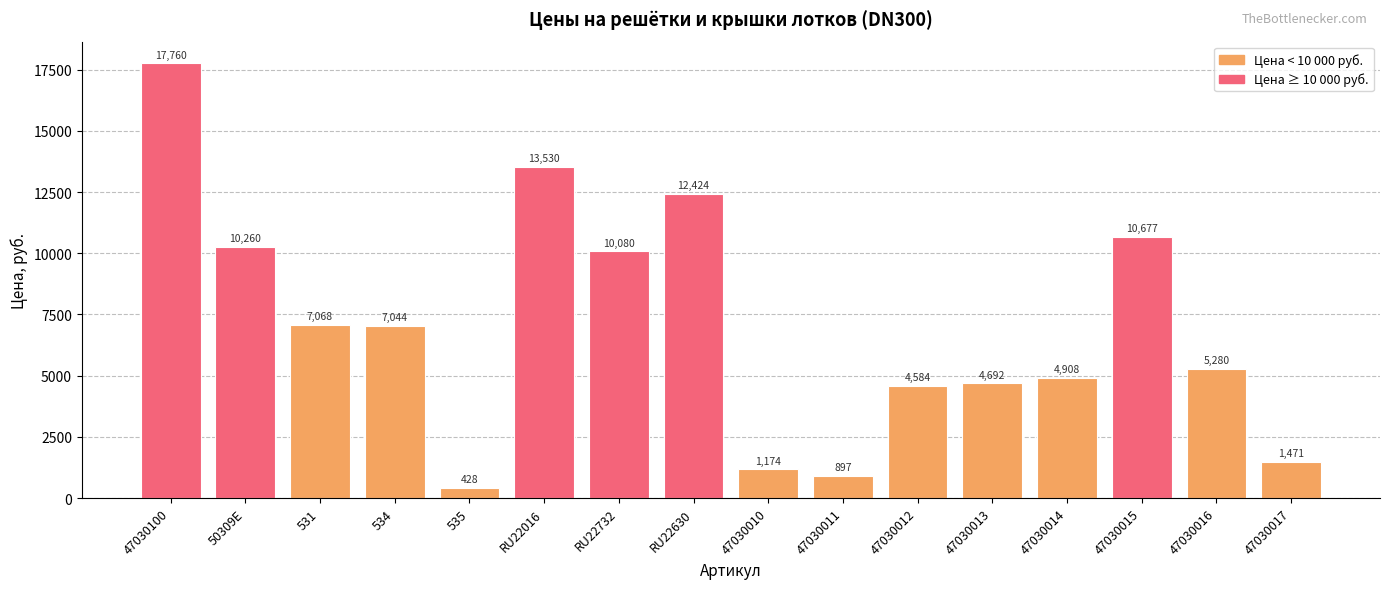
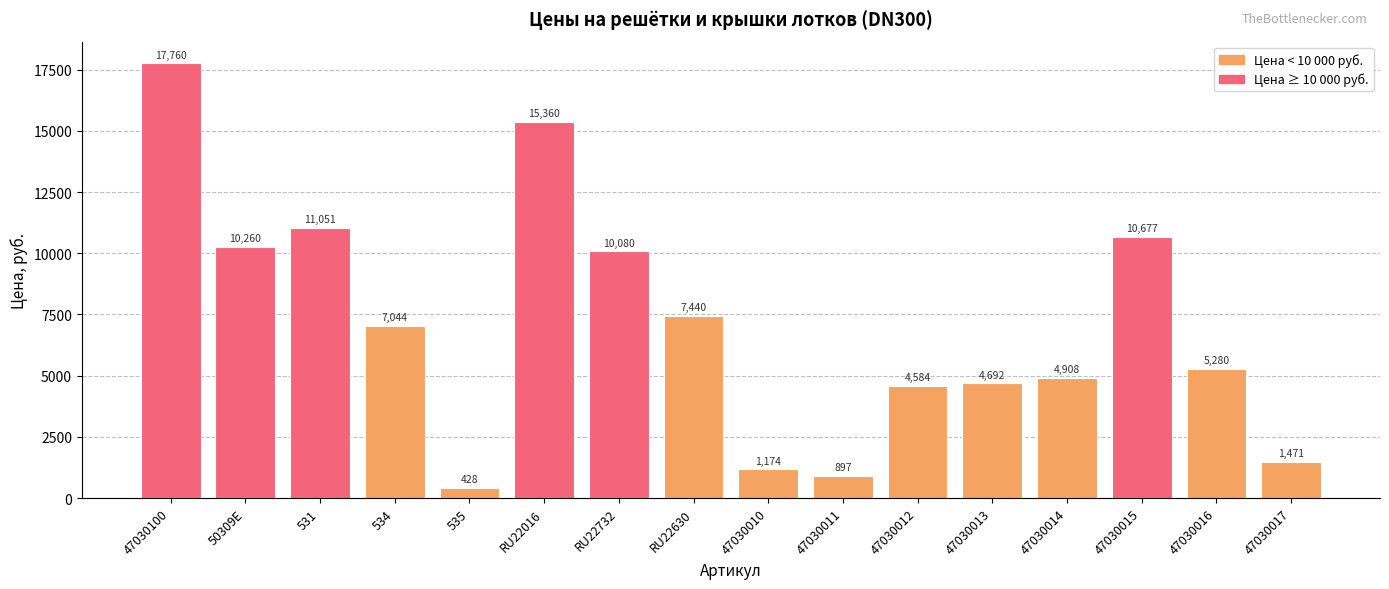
531: 7,068 -> 11,051
RU22016: 13,530 -> 15,360
RU22630: 12,424 -> 7,440
